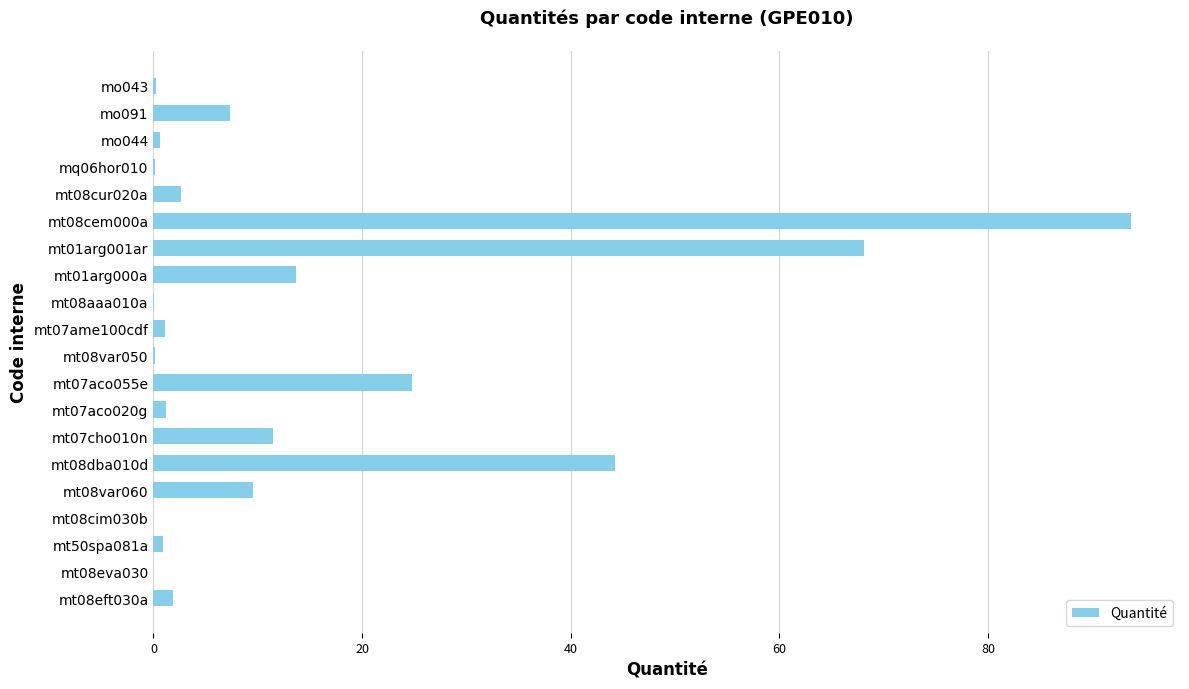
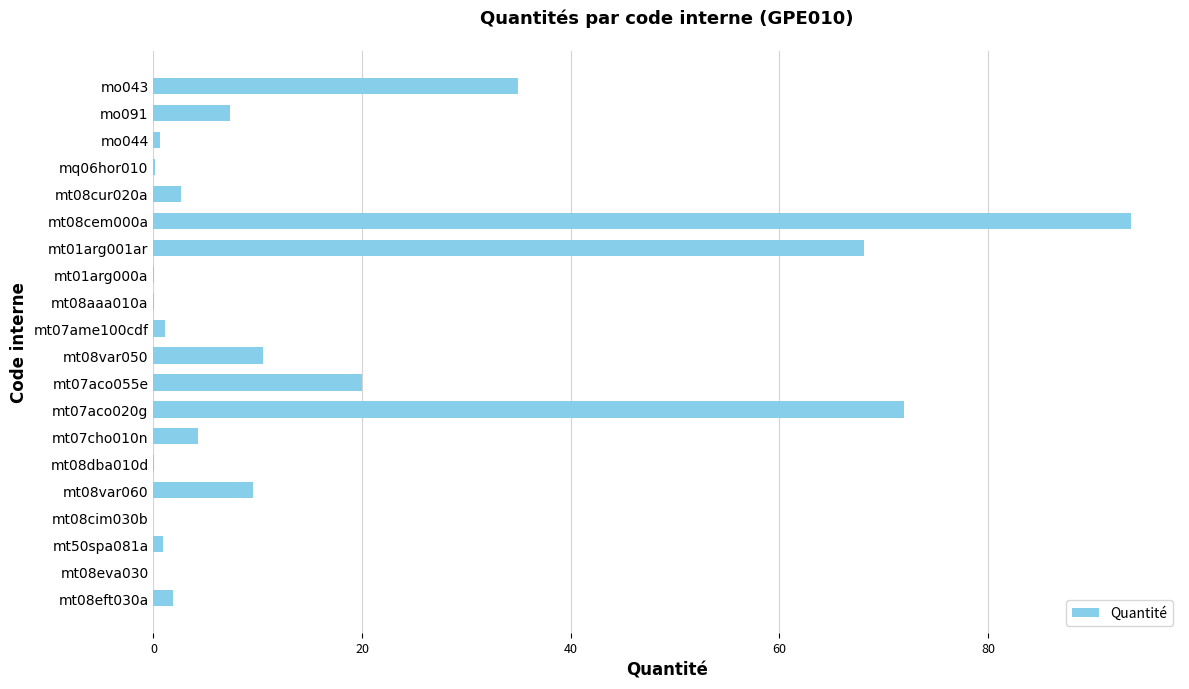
mo043: 0.3 -> 34.9
mt01arg000a: 13.7 -> 0.1
mt08var050: 0.2 -> 10.5
mt07aco055e: 24.8 -> 20.0
mt07aco020g: 1.2 -> 71.9
mt07cho010n: 11.5 -> 4.2
mt08dba010d: 44.3 -> 0.0
